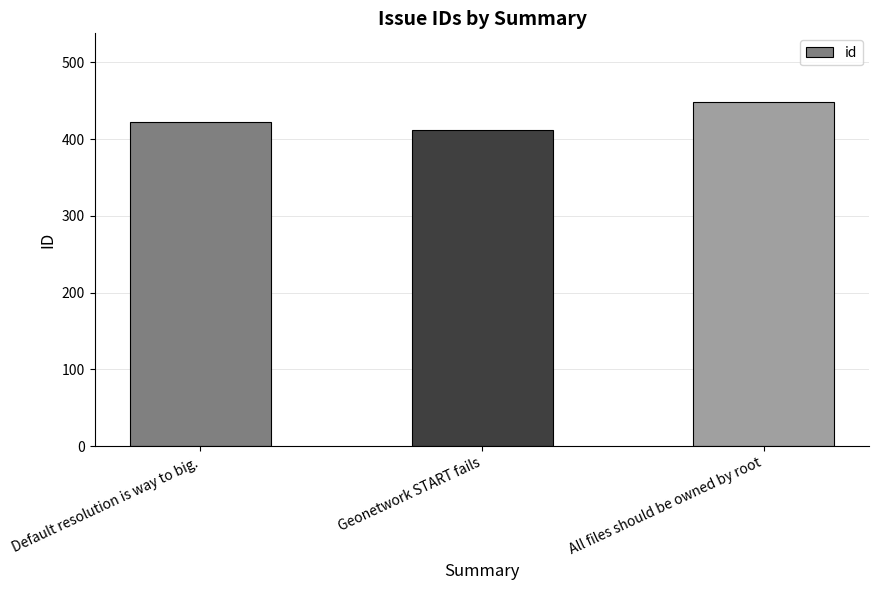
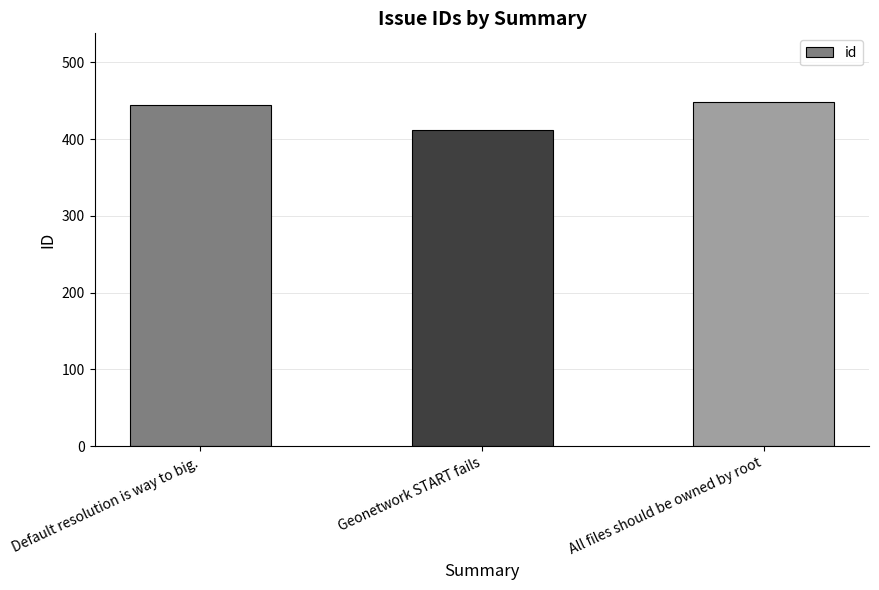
Default resolution is way to big.: 420 -> 440
